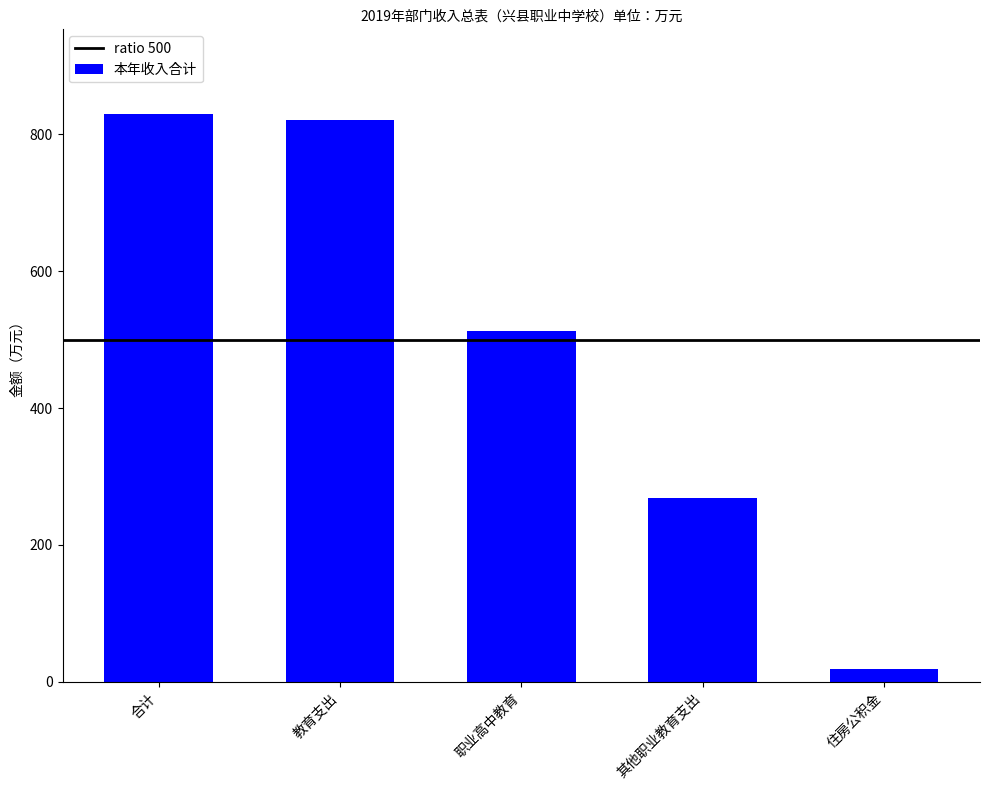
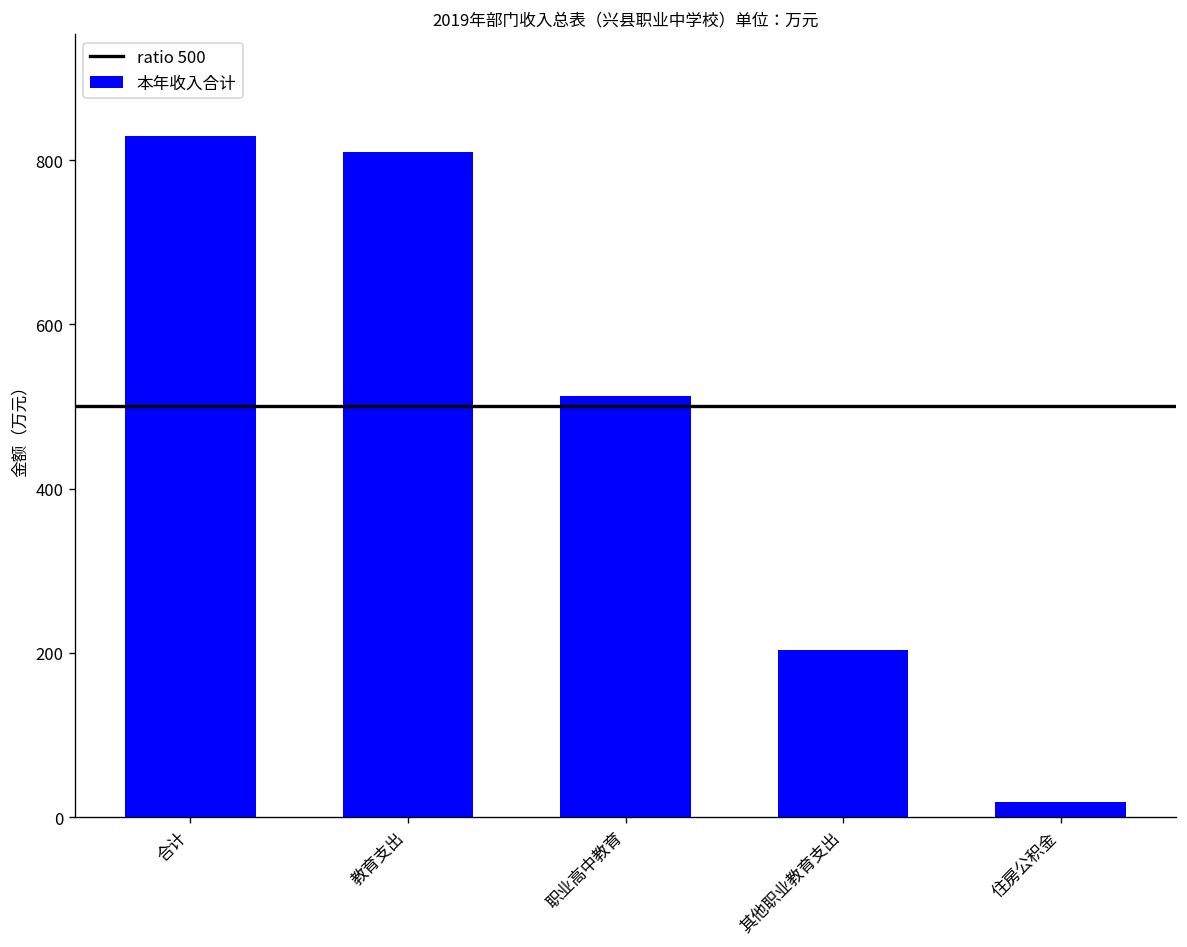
教育支出: 820 -> 810
其他职业教育支出: 270 -> 200
